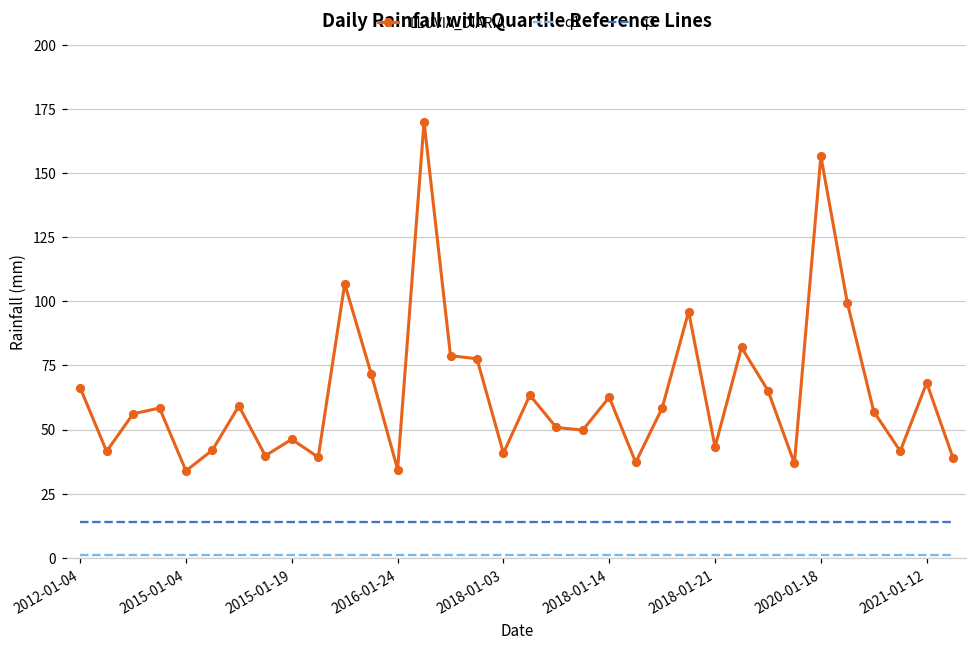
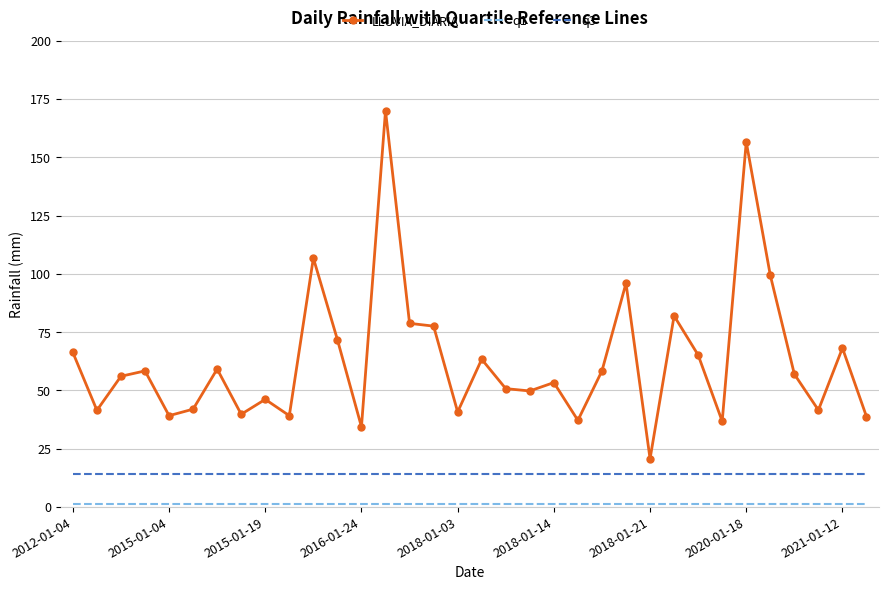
LLUVIA_DIARIA, 2015-01-04: 34 -> 39
LLUVIA_DIARIA, 2018-01-14: 63 -> 53
LLUVIA_DIARIA, 2018-01-21: 43 -> 21
